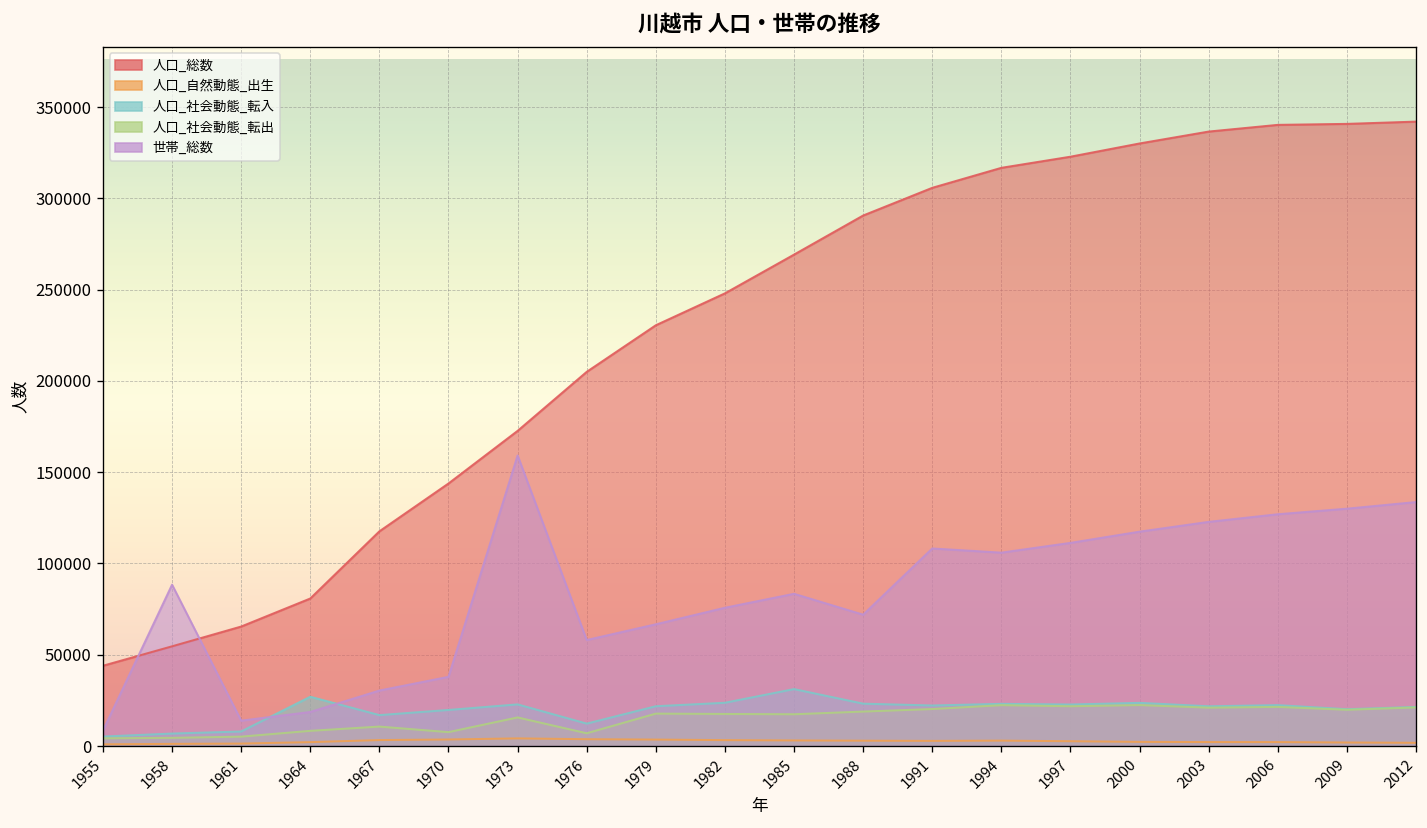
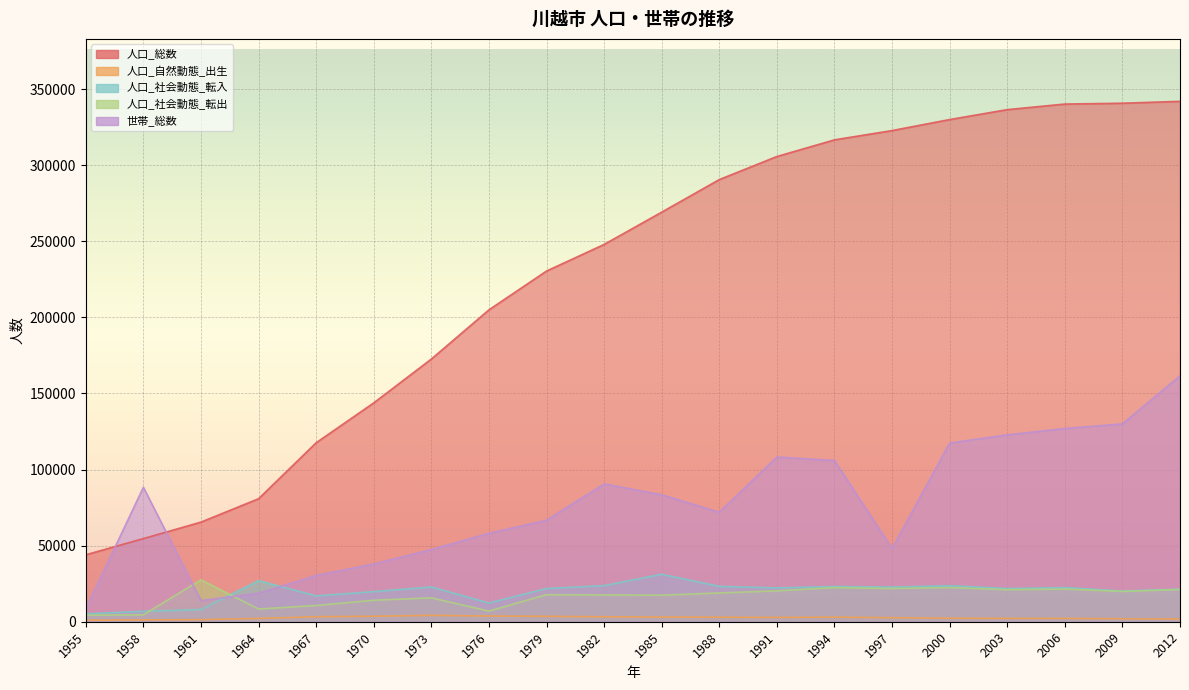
人口_社会動態_転出, 1961: 5000 -> 28000
人口_社会動態_転出, 1970: 8000 -> 14000
世帯_総数, 1973: 159000 -> 47000
世帯_総数, 1982: 76000 -> 91000
世帯_総数, 1997: 111000 -> 48000
世帯_総数, 2012: 134000 -> 162000
